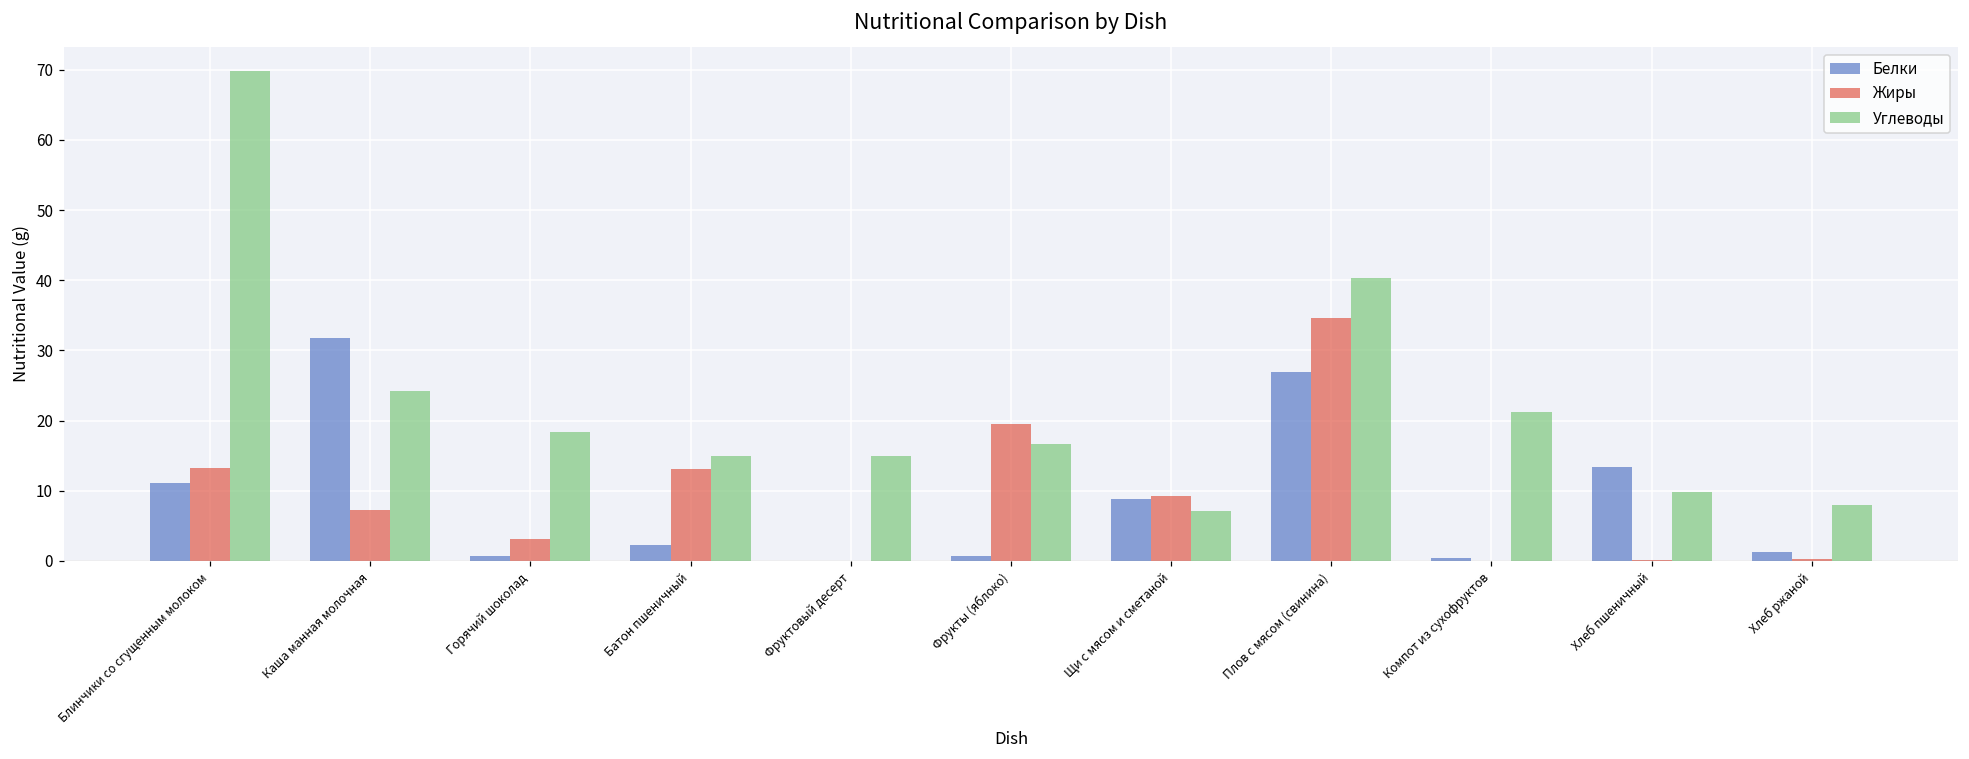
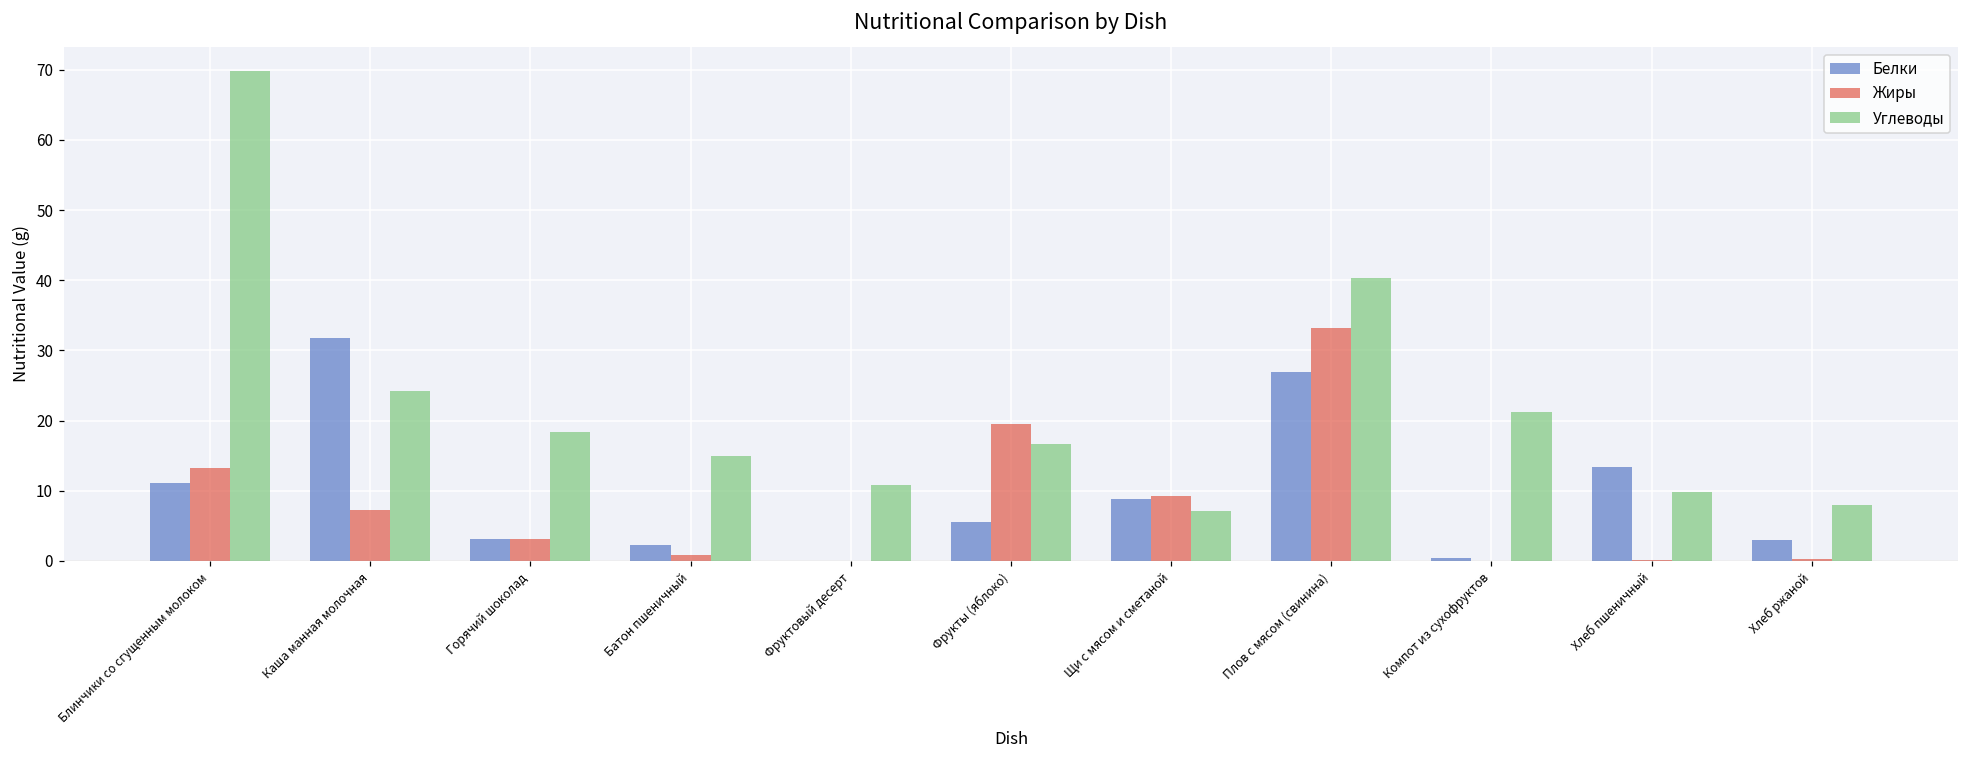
Белки, Горячий шоколад: 1 -> 3
Жиры, Батон пшеничный: 13 -> 1
Углеводы, Фруктовый десерт: 15 -> 11
Белки, Фрукты (яблоко): 1 -> 6
Жиры, Плов с мясом (свинина): 35 -> 33
Белки, Хлеб ржаной: 1 -> 3
